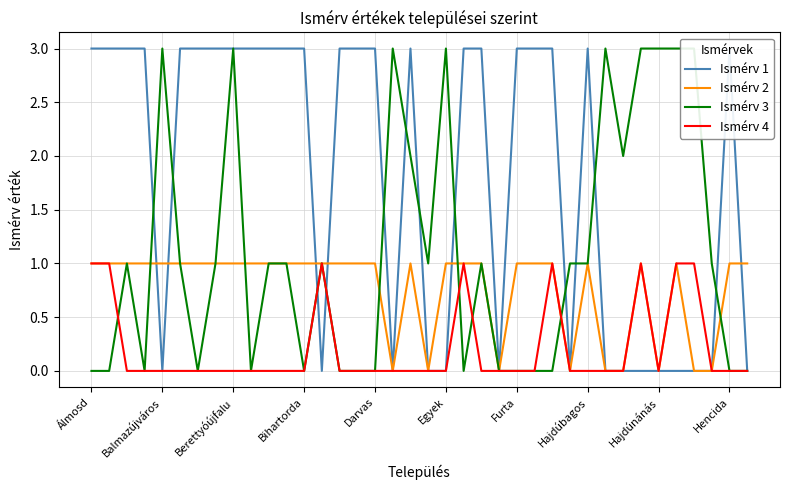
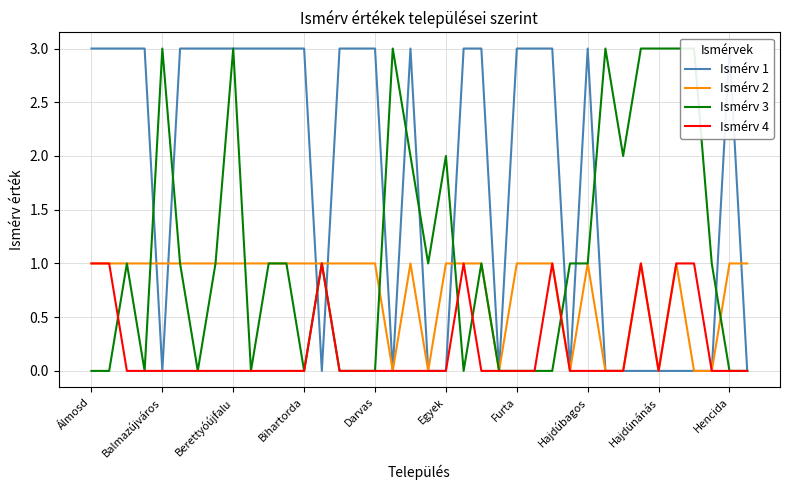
Ismérv 3, Egyek: 3 -> 2
